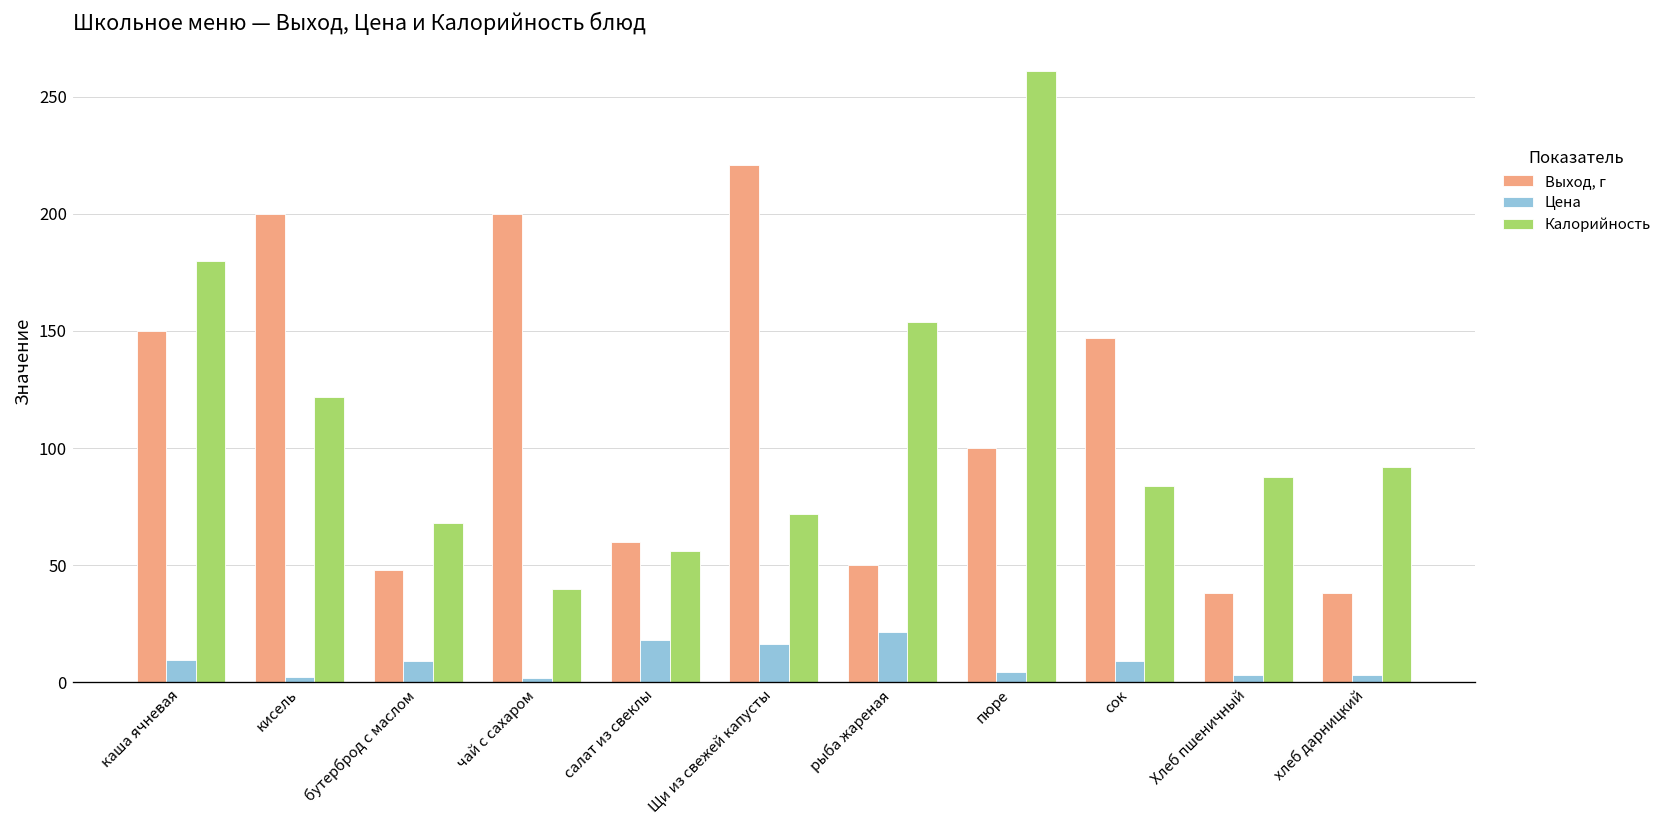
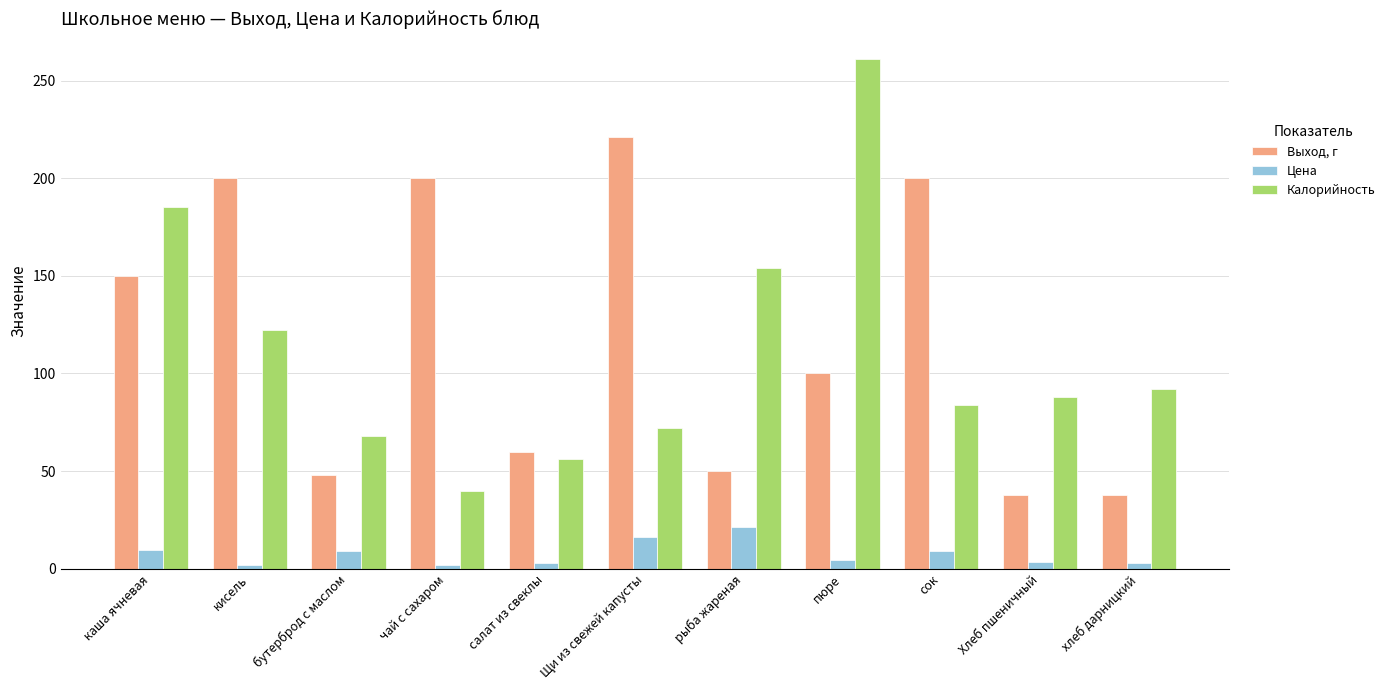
Калорийность, каша ячневая: 180 -> 185
Цена, салат из свеклы: 18 -> 3
Выход, г, сок: 147 -> 200
